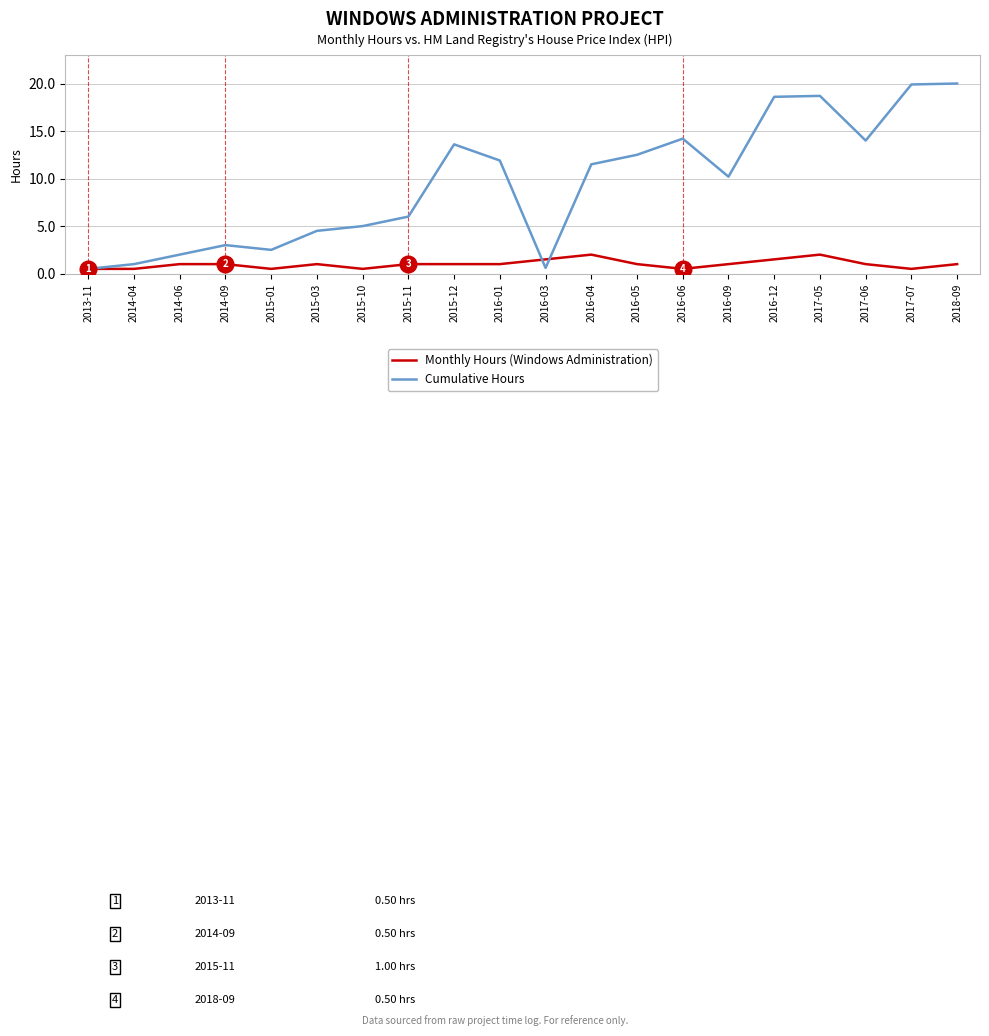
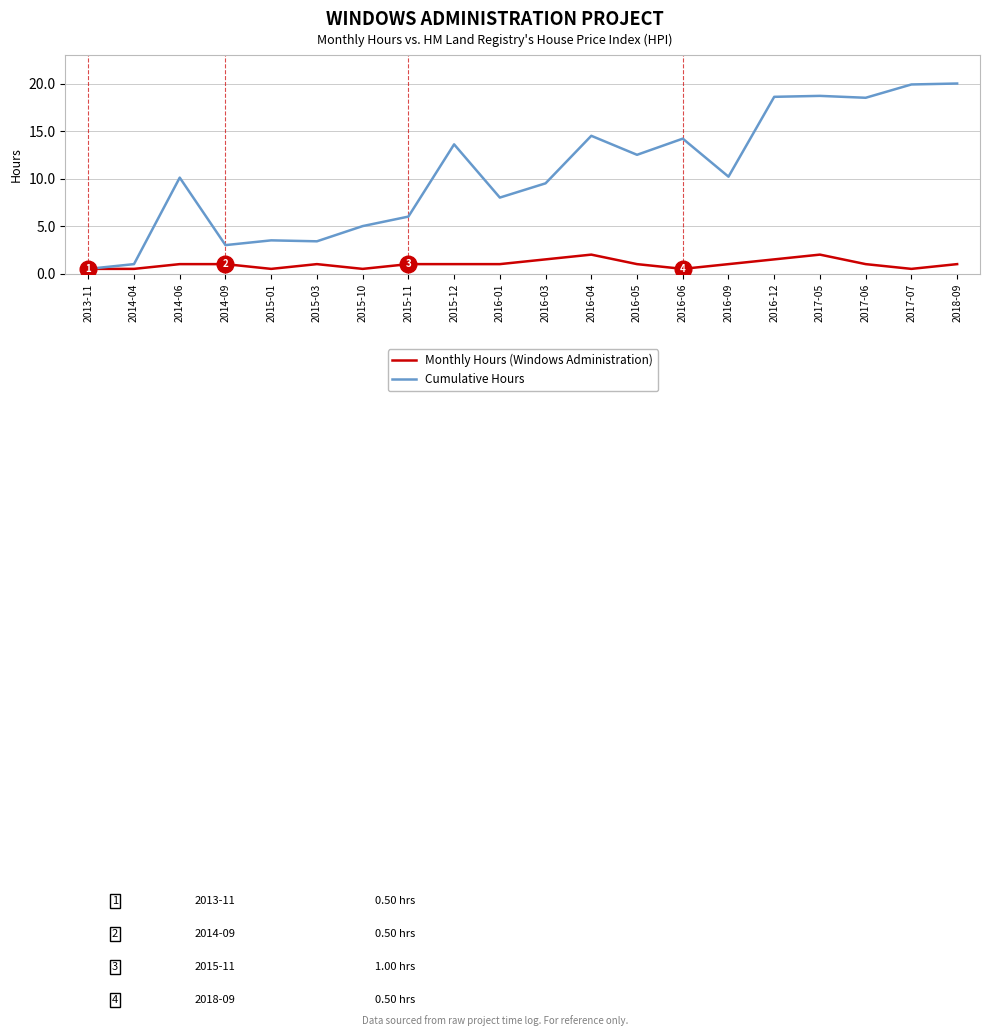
Cumulative Hours, 2014-06: 2 -> 10
Cumulative Hours, 2015-01: 3 -> 4
Cumulative Hours, 2015-03: 5 -> 3
Cumulative Hours, 2016-01: 12 -> 8
Cumulative Hours, 2016-03: 1 -> 10
Cumulative Hours, 2016-04: 12 -> 15
Cumulative Hours, 2017-06: 14 -> 19
